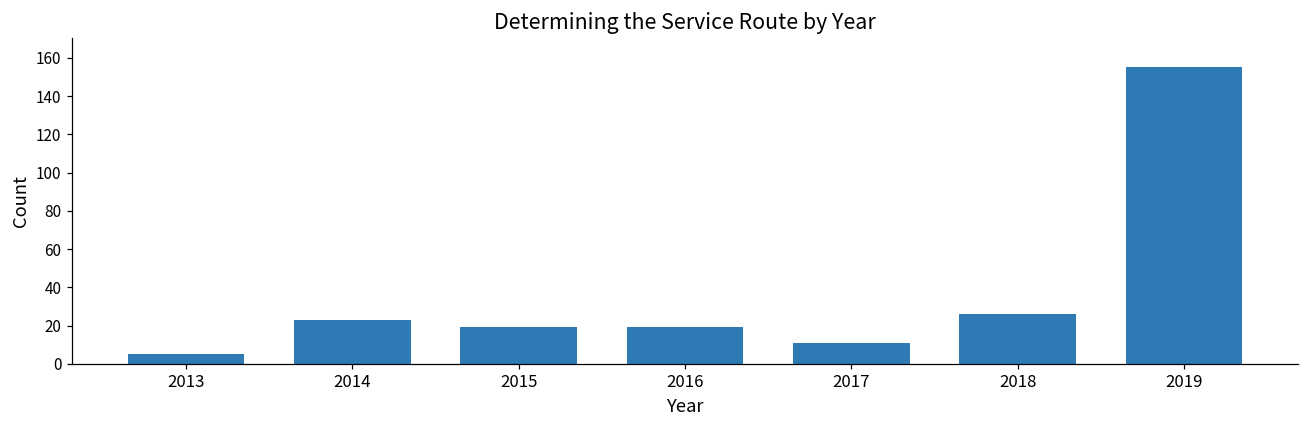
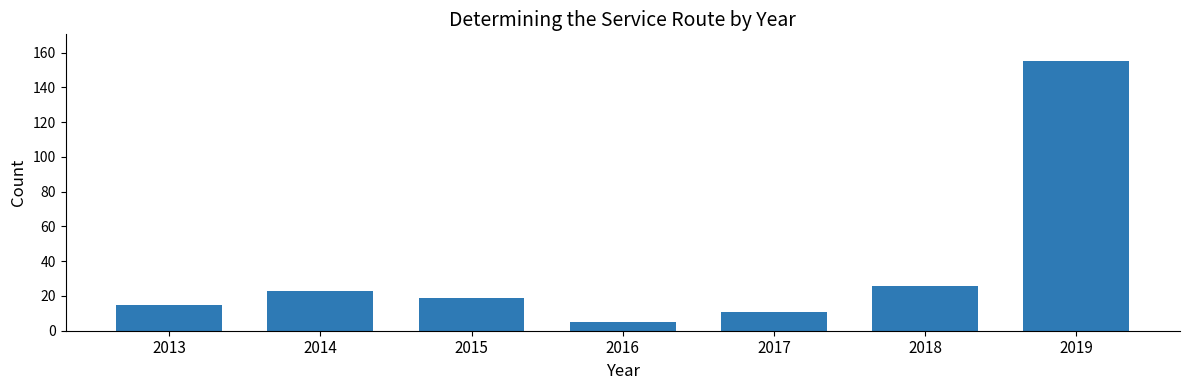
2013: 5 -> 15
2016: 19 -> 5
